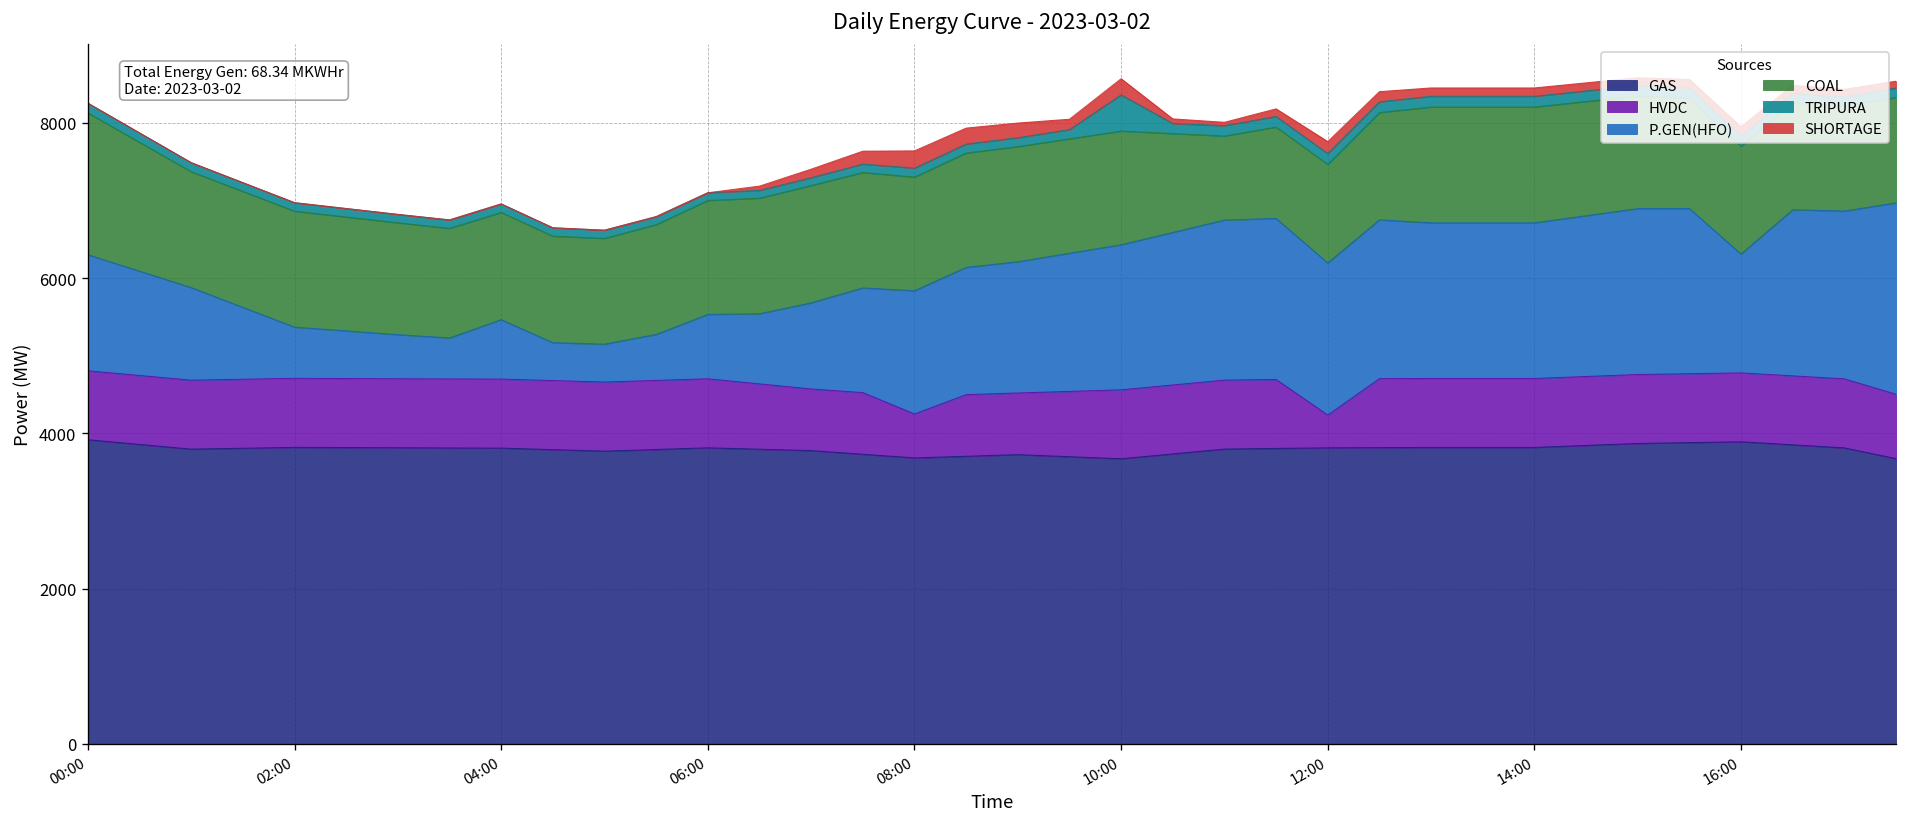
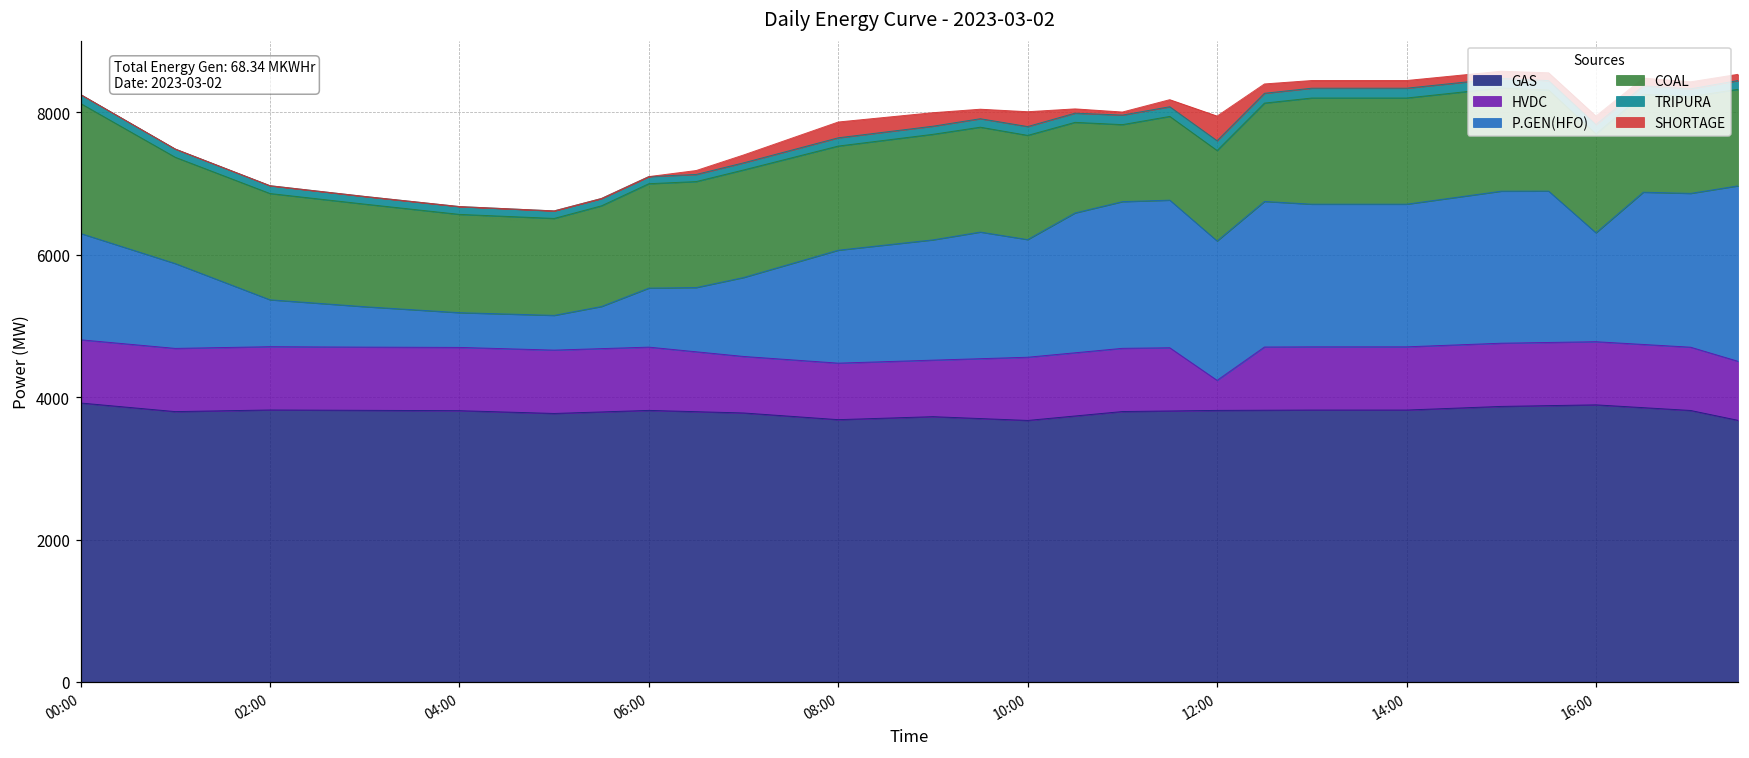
P.GEN(HFO), 04:00: 800 -> 500
HVDC, 08:00: 600 -> 800
P.GEN(HFO), 10:00: 1900 -> 1700
TRIPURA, 10:00: 500 -> 100
SHORTAGE, 12:00: 200 -> 300
